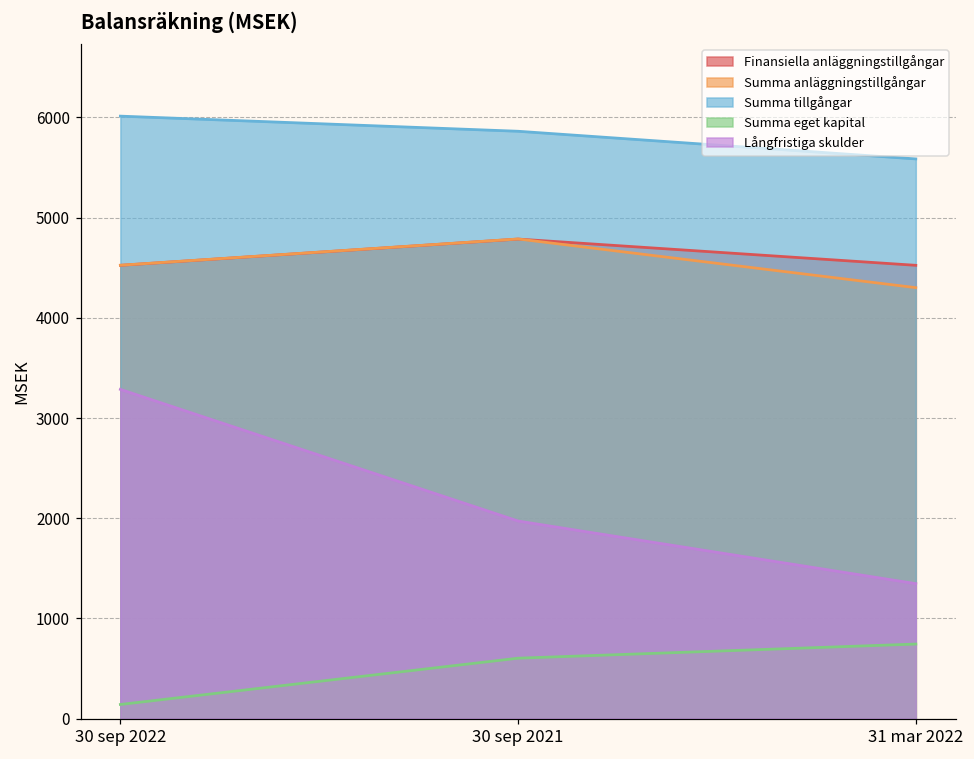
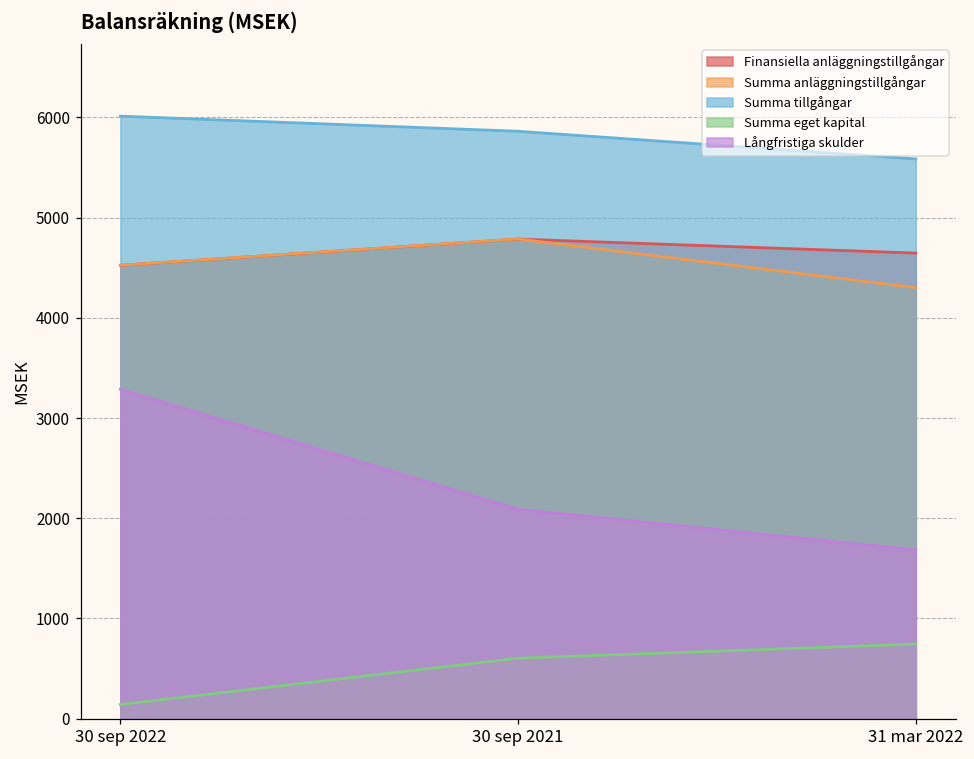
Långfristiga skulder, 30 sep 2021: 2000 -> 2100
Finansiella anläggningstillgångar, 31 mar 2022: 4500 -> 4600
Långfristiga skulder, 31 mar 2022: 1300 -> 1700
